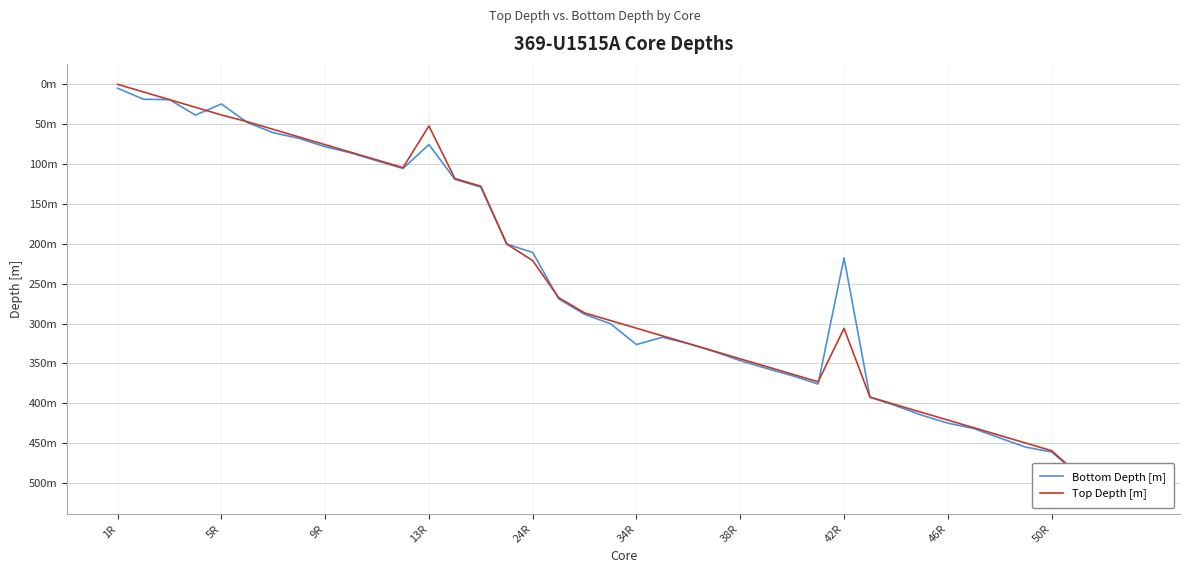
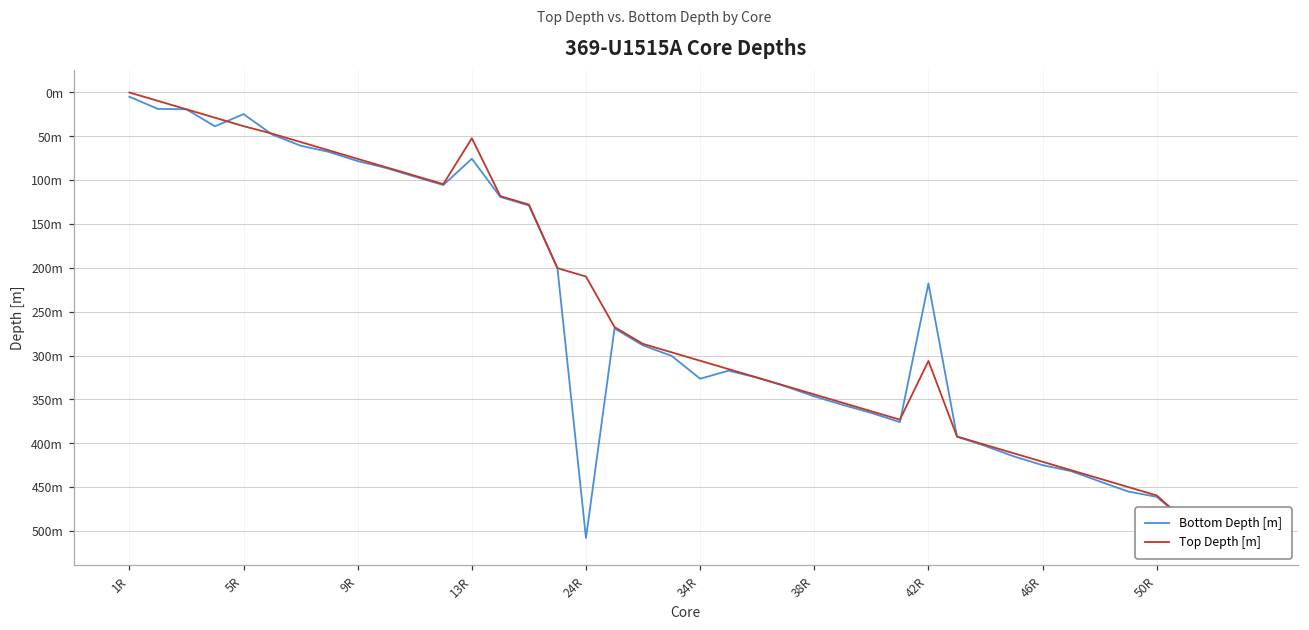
Bottom Depth [m], 24R: 210m -> 510m
Top Depth [m], 24R: 220m -> 210m
